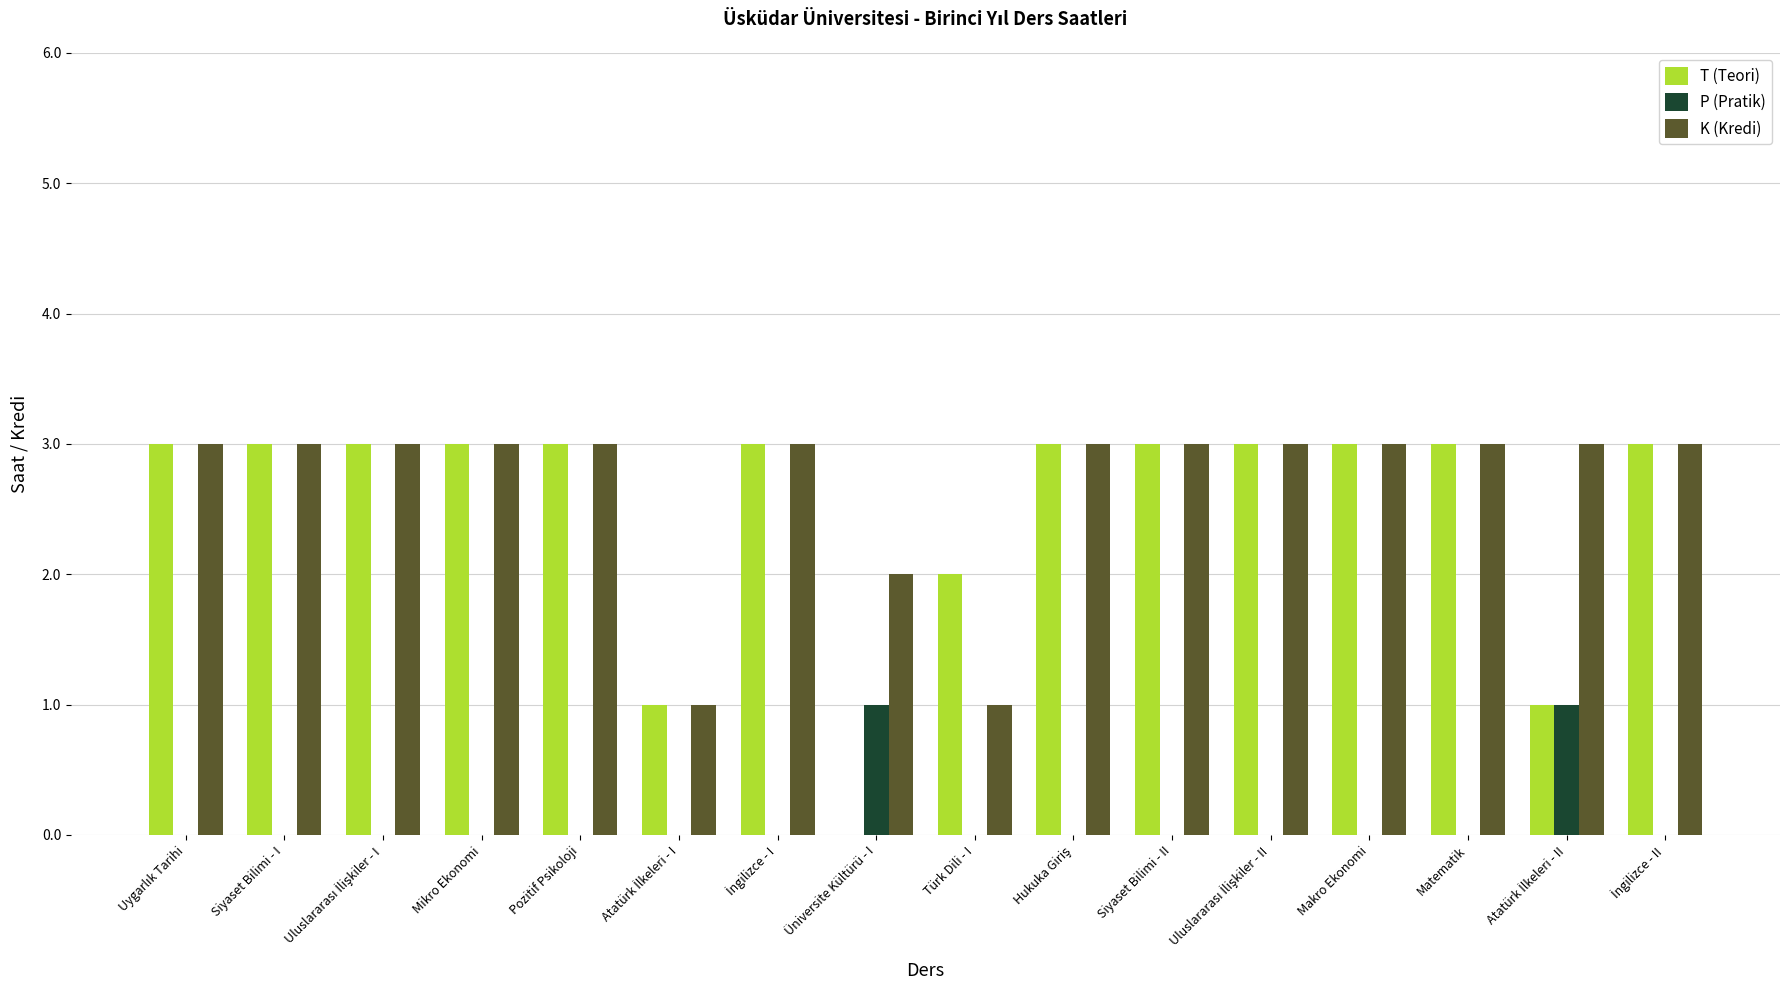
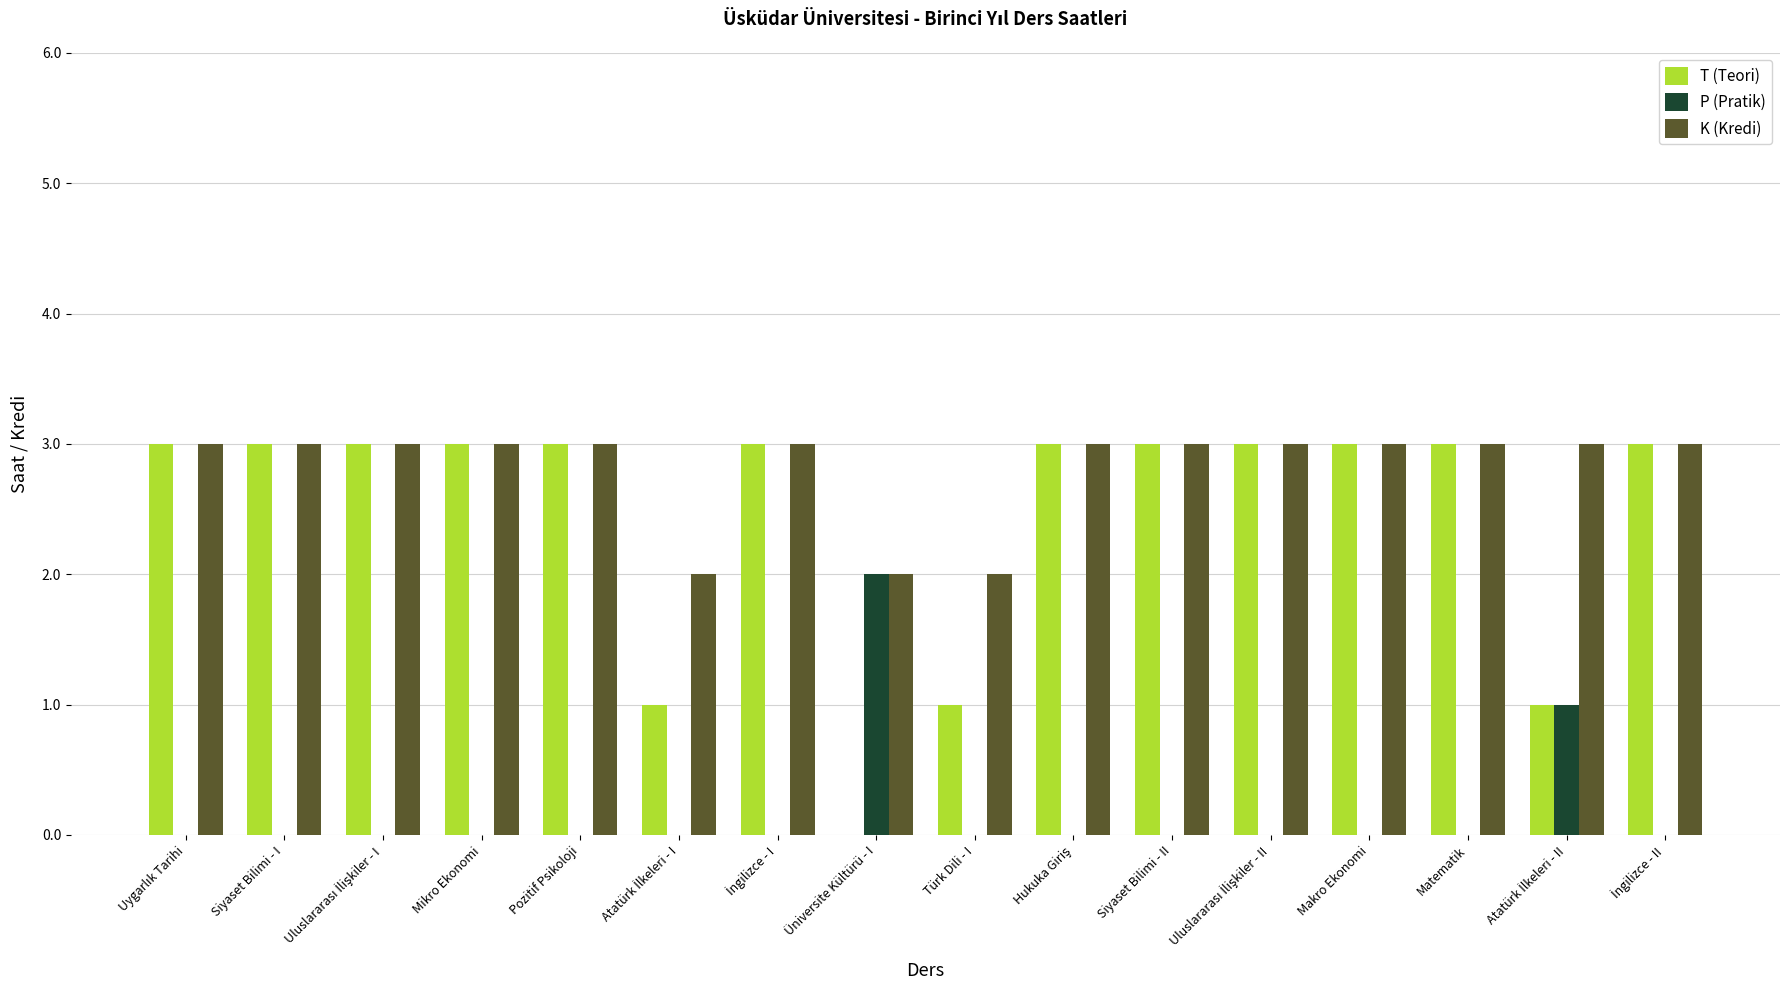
K (Kredi), Atatürk İlkeleri - I: 1 -> 2
P (Pratik), Üniversite Kültürü - I: 1 -> 2
T (Teori), Türk Dili - I: 2 -> 1
K (Kredi), Türk Dili - I: 1 -> 2
